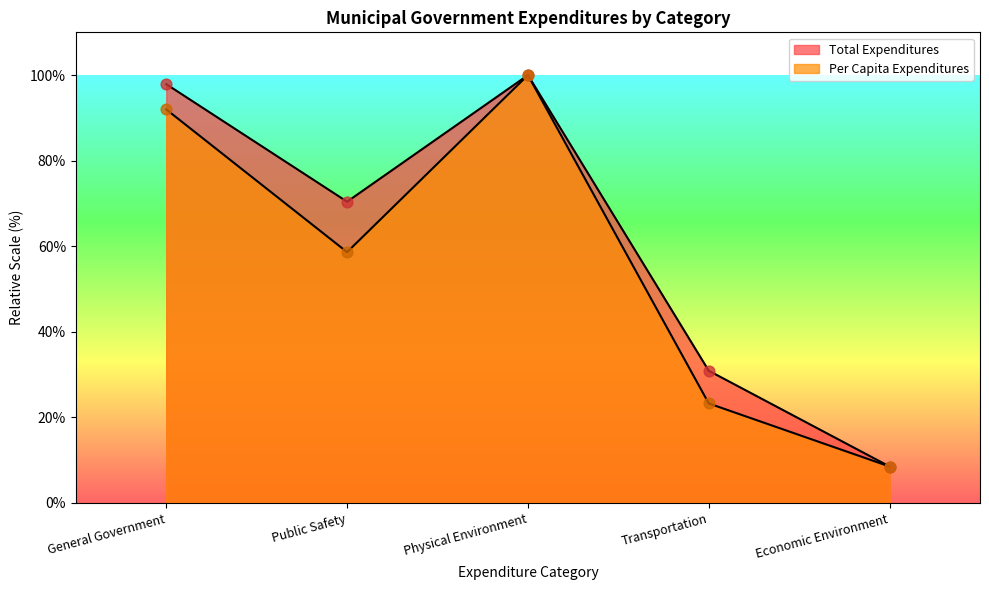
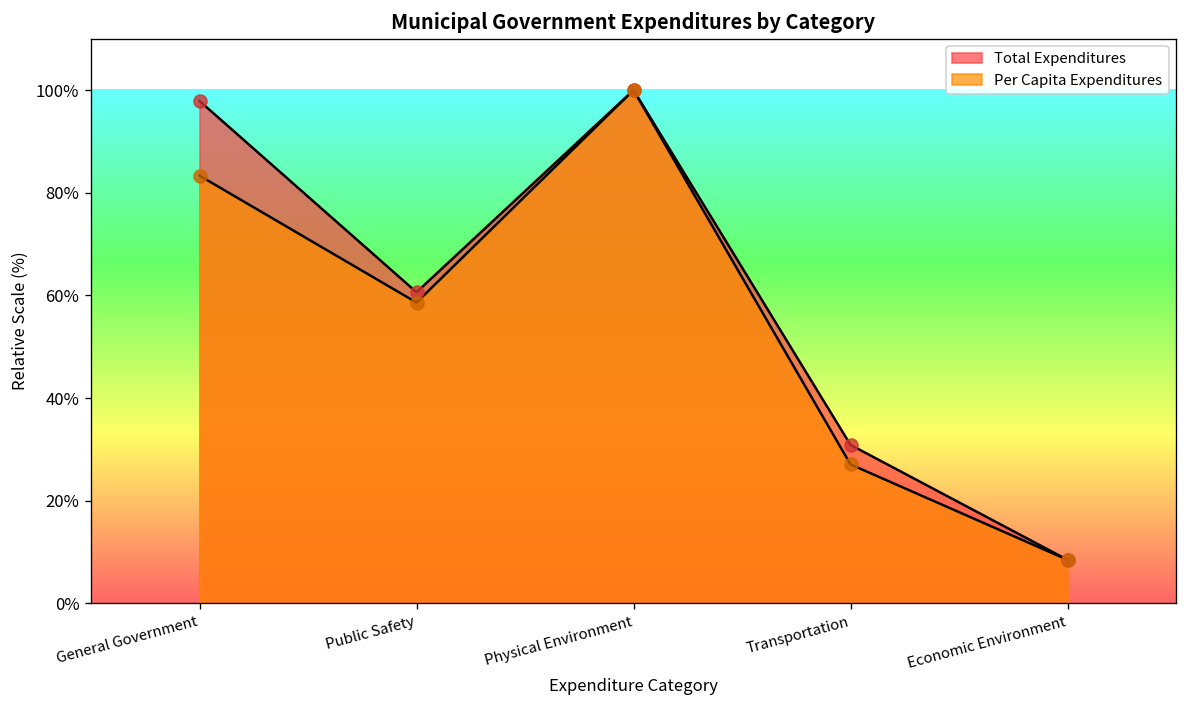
Per Capita Expenditures, General Government: 92% -> 83%
Total Expenditures, Public Safety: 70% -> 61%
Per Capita Expenditures, Transportation: 23% -> 27%
